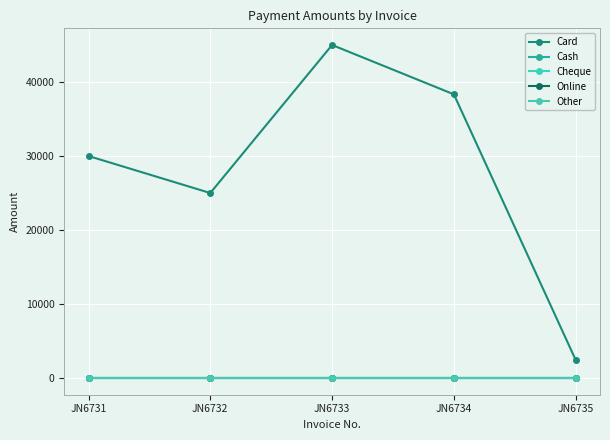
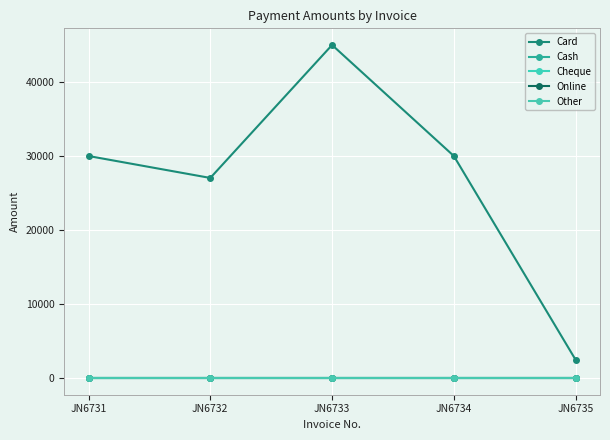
Card, JN6732: 25000 -> 27000
Card, JN6734: 38000 -> 30000
